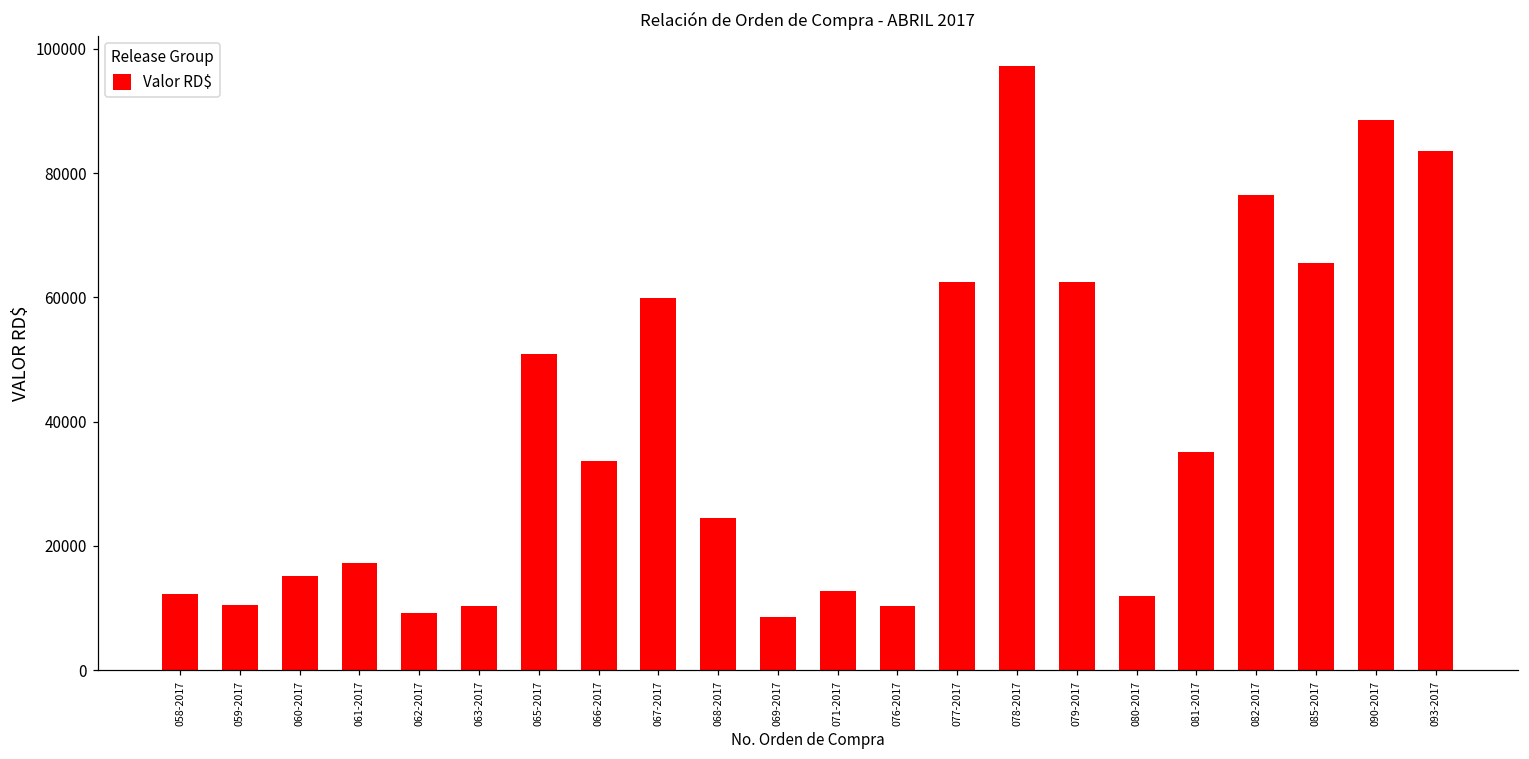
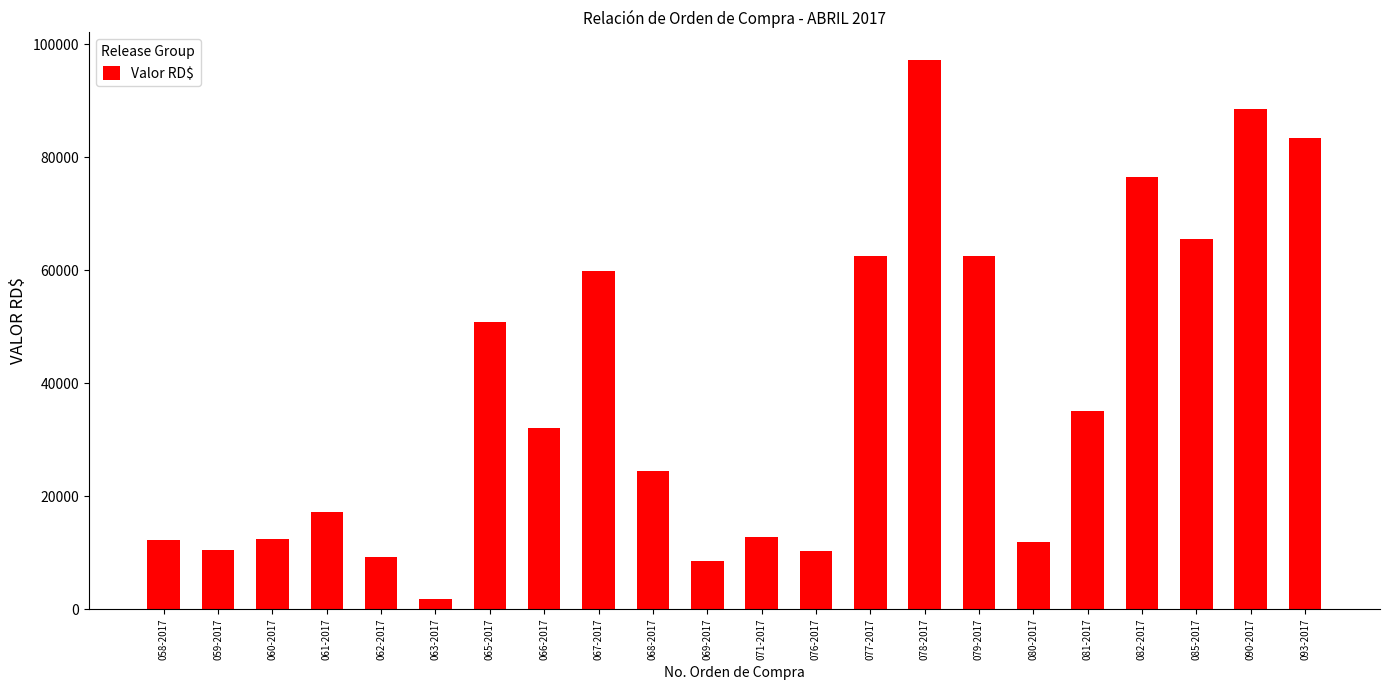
060-2017: 15000 -> 13000
063-2017: 10000 -> 2000
066-2017: 34000 -> 32000
